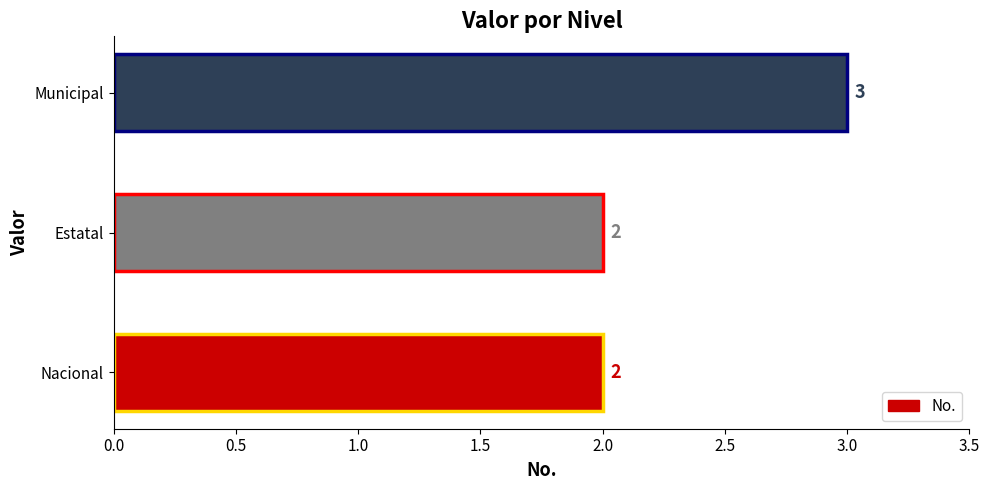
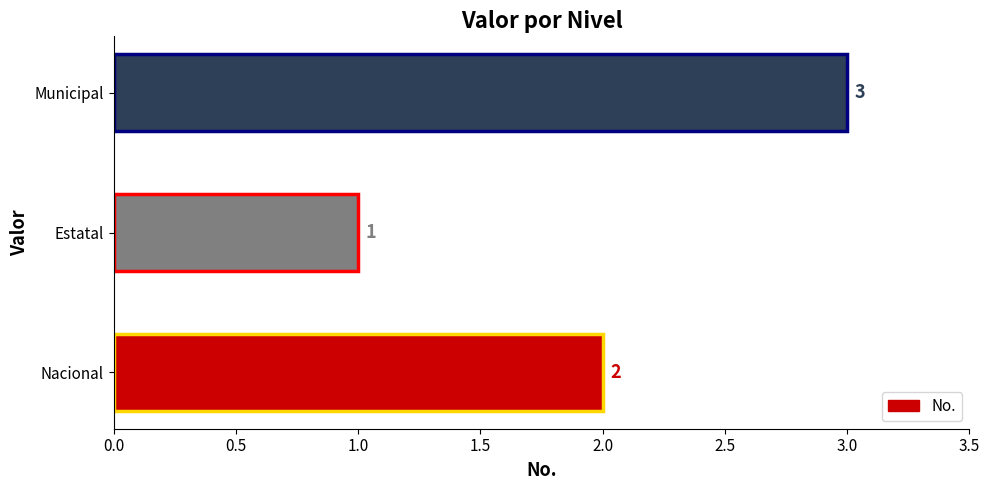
Estatal: 2 -> 1
